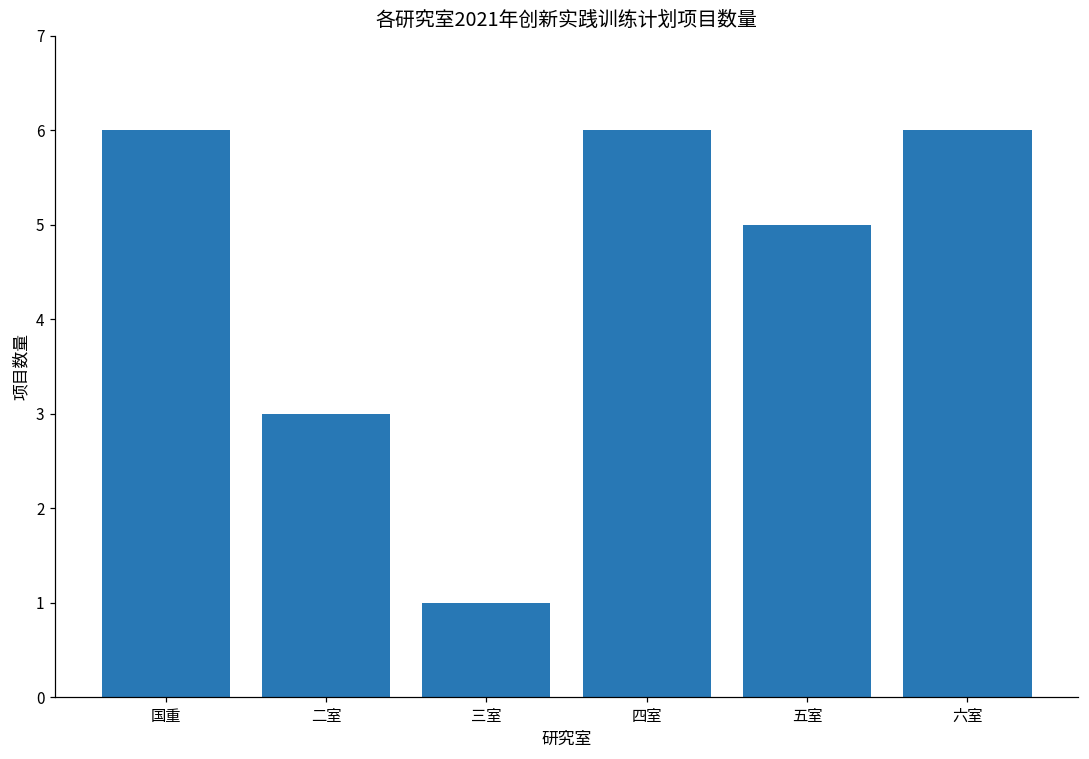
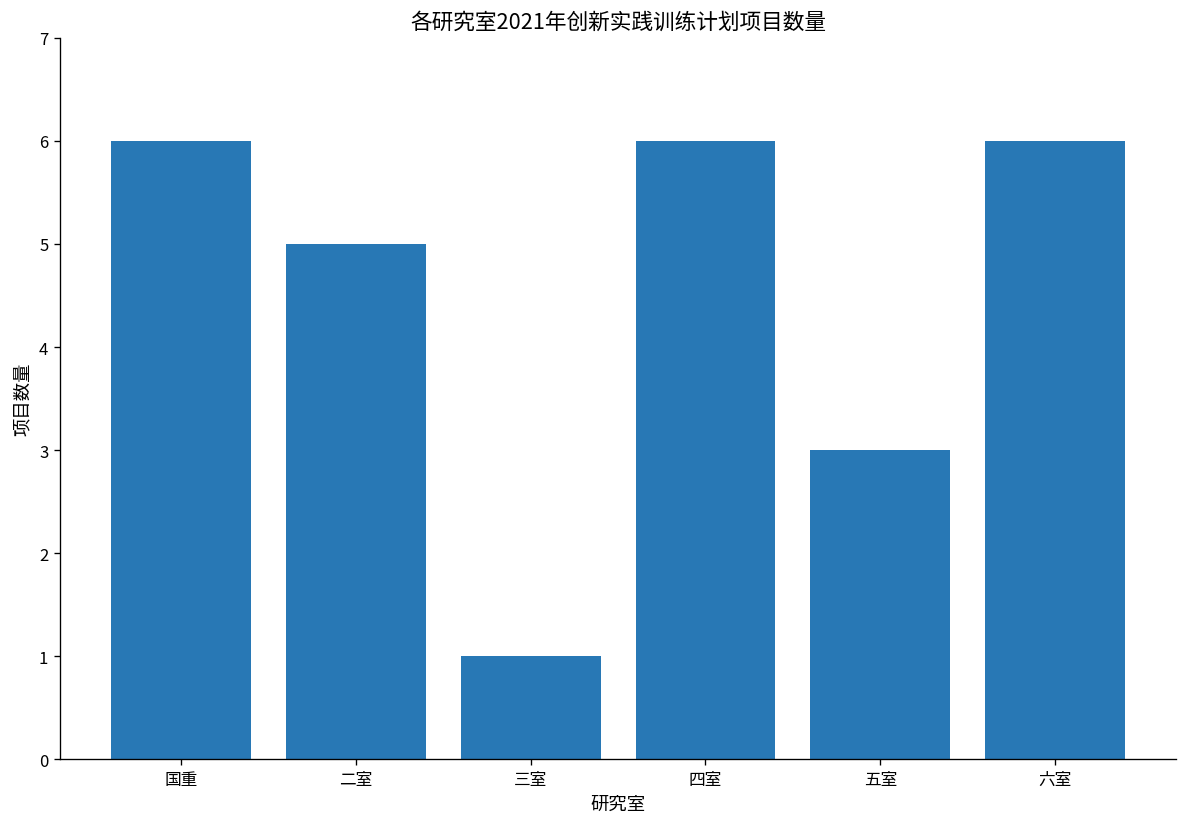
二室: 3 -> 5
五室: 5 -> 3
